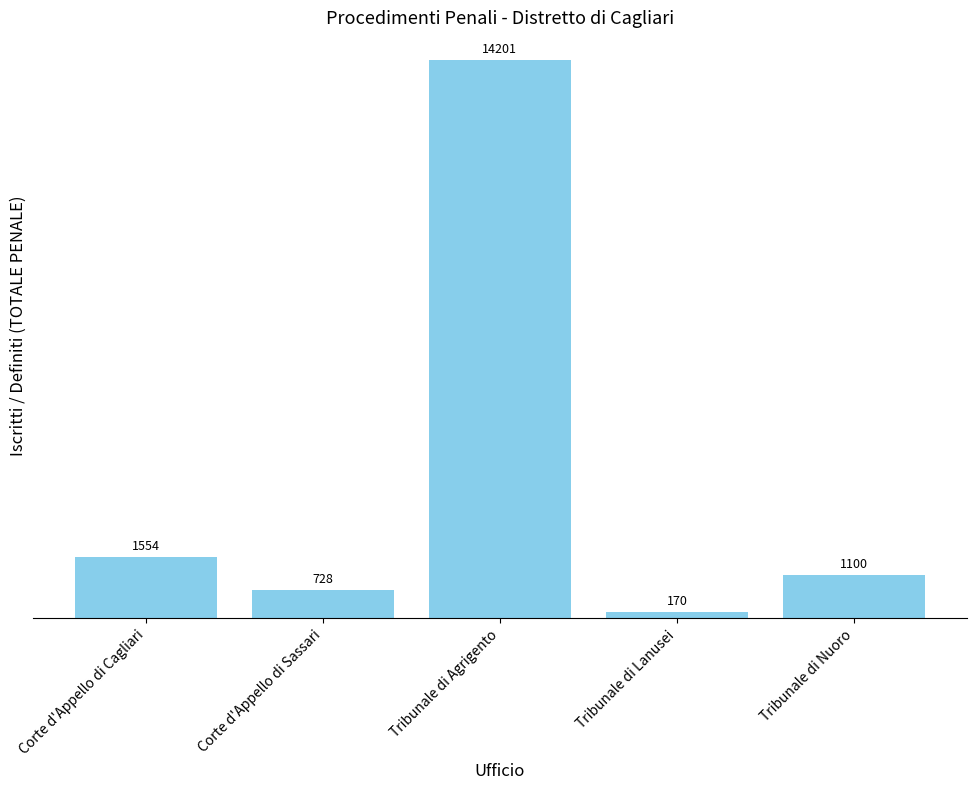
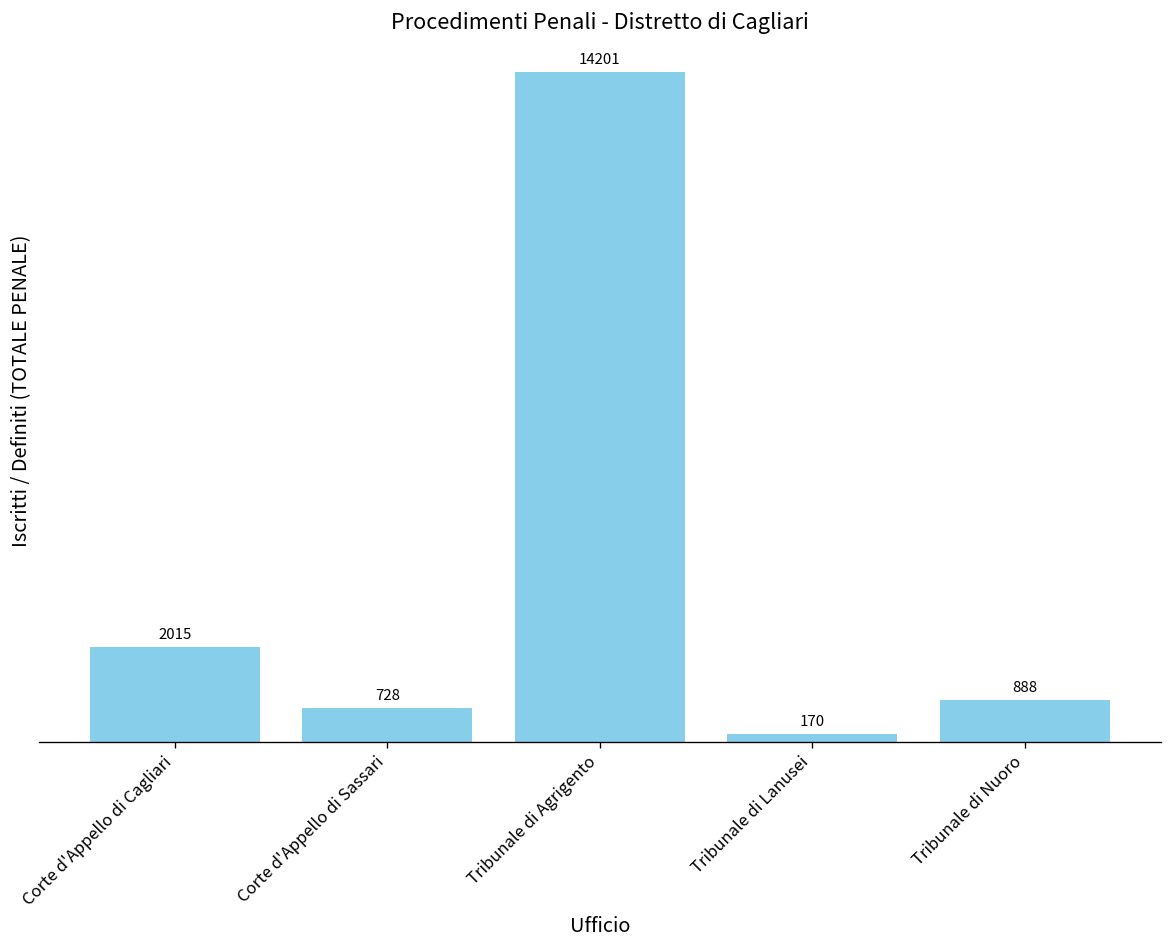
Corte d'Appello di Cagliari: 1554 -> 2015
Tribunale di Nuoro: 1100 -> 888
